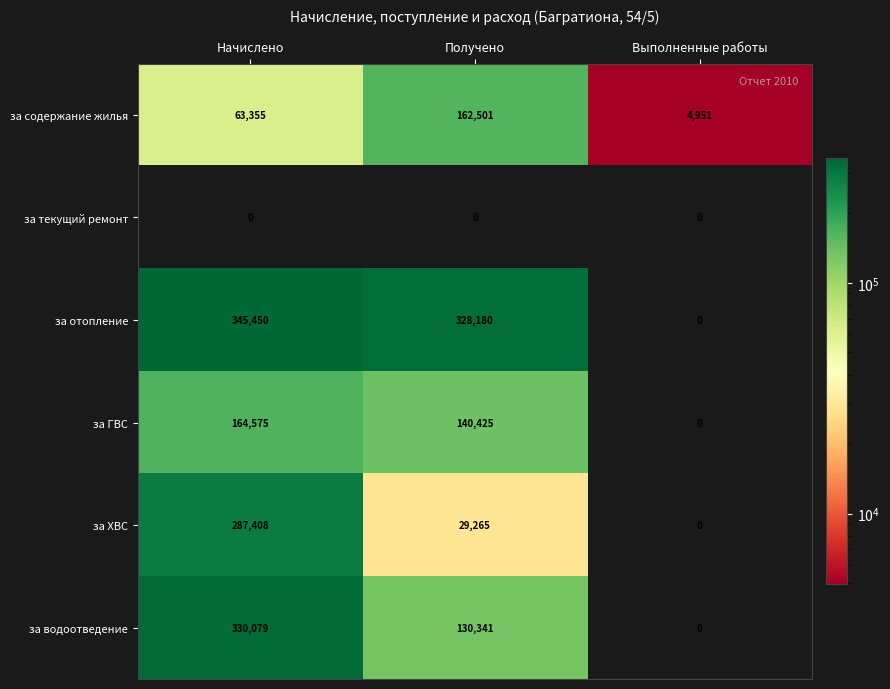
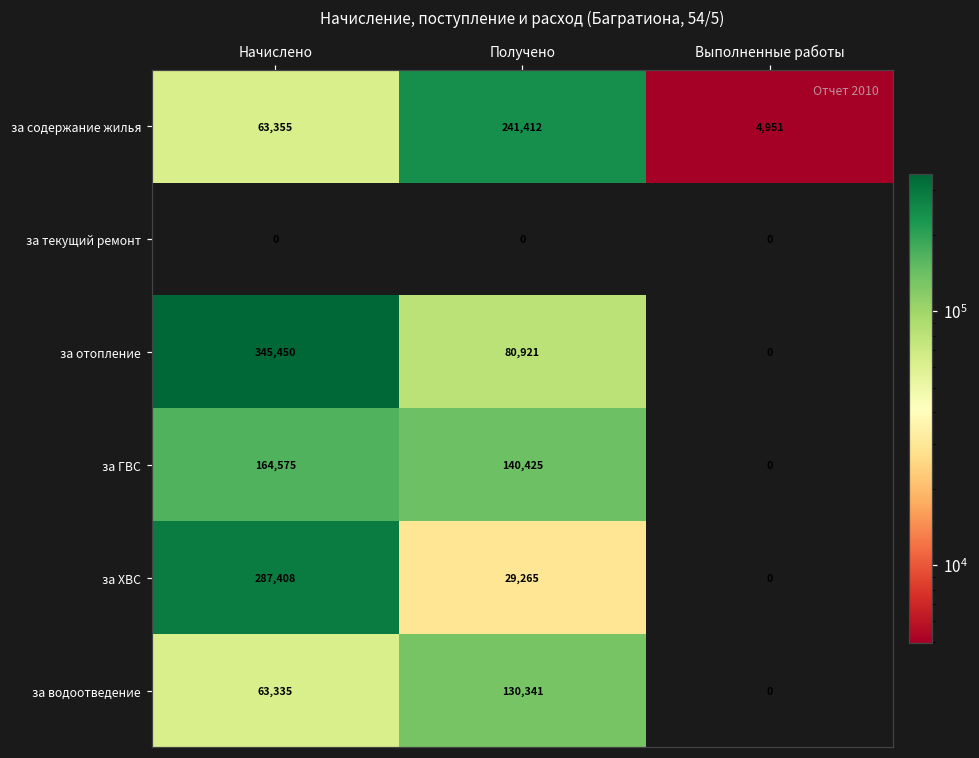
за содержание жилья, Получено: 162,501 -> 241,412
за отопление, Получено: 328,180 -> 80,921
за водоотведение, Начислено: 330,079 -> 63,335
